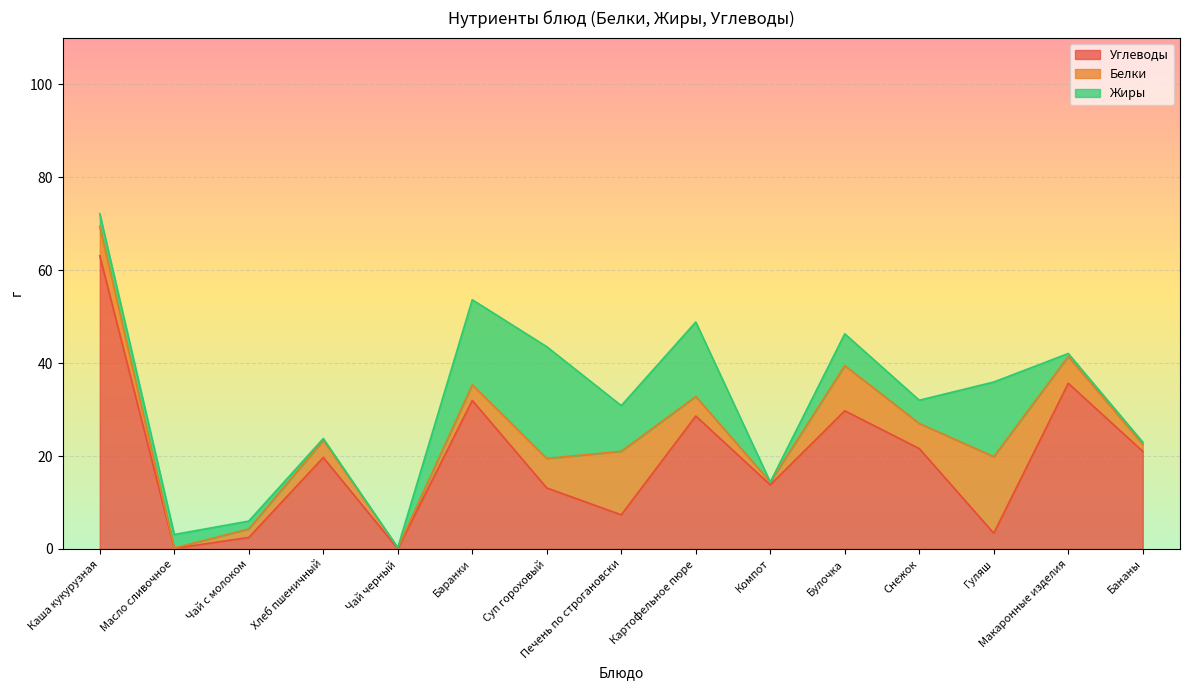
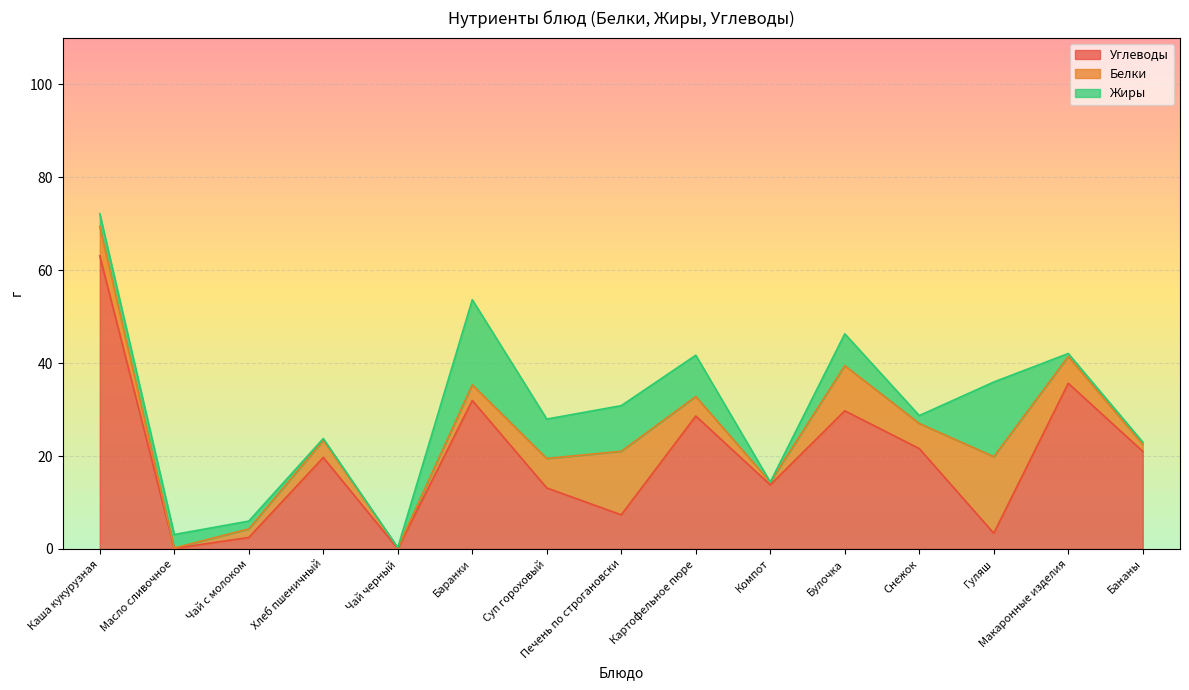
Жиры, Суп гороховый: 24 -> 8
Жиры, Картофельное пюре: 16 -> 9
Жиры, Снежок: 5 -> 2
